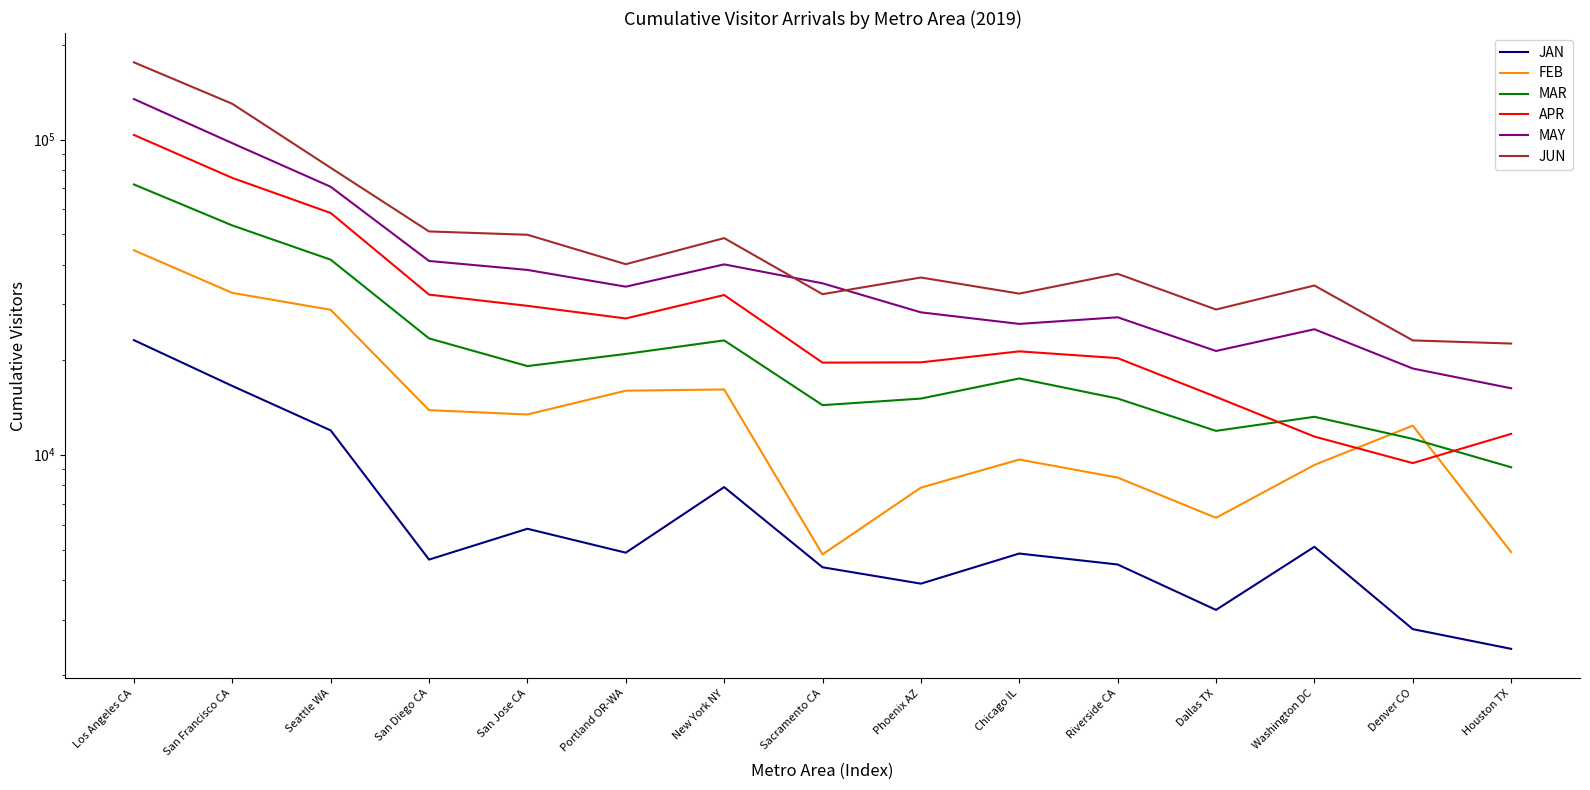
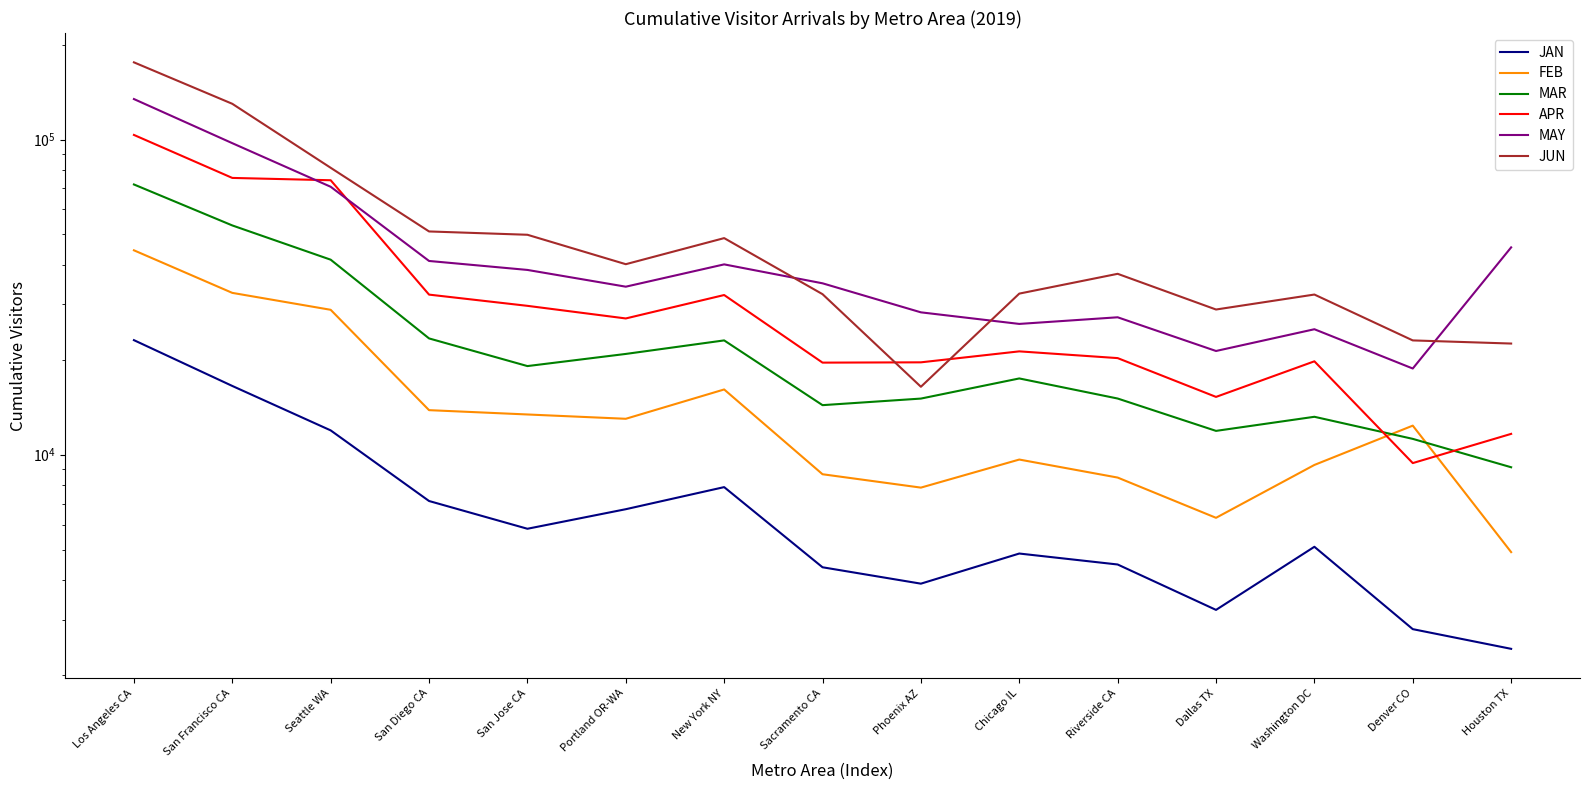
APR, Seattle WA: 58000 -> 74000
JAN, San Diego CA: 4600 -> 7100
JAN, Portland OR-WA: 4900 -> 6700
FEB, Portland OR-WA: 16000 -> 13000
FEB, Sacramento CA: 4800 -> 8700
JUN, Phoenix AZ: 36000 -> 16000
APR, Washington DC: 11400 -> 20000
JUN, Washington DC: 34000 -> 32000
MAY, Houston TX: 16000 -> 45000
